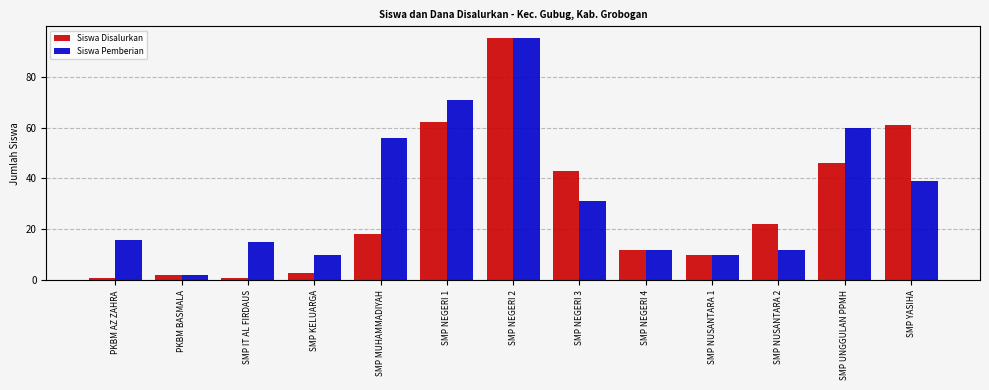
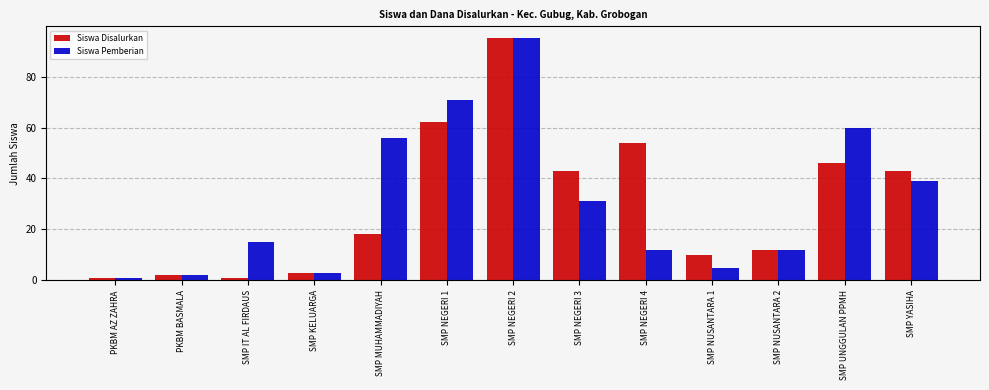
Siswa Pemberian, PKBM AZ ZAHRA: 16 -> 1
Siswa Pemberian, SMP KELUARGA: 10 -> 3
Siswa Disalurkan, SMP NEGERI 4: 12 -> 54
Siswa Pemberian, SMP NUSANTARA 1: 10 -> 5
Siswa Disalurkan, SMP NUSANTARA 2: 22 -> 12
Siswa Disalurkan, SMP YASIHA: 61 -> 43
